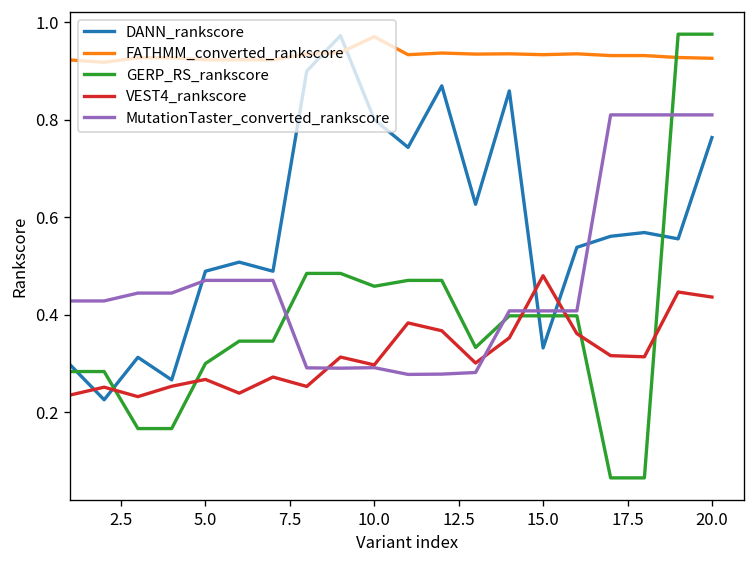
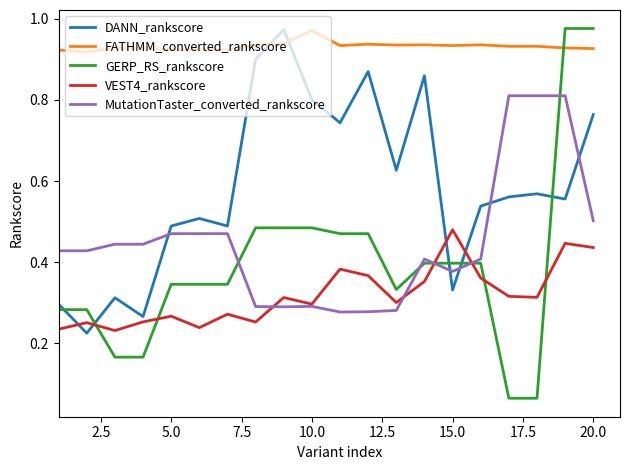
GERP_RS_rankscore, 5.0: 0.30 -> 0.35
GERP_RS_rankscore, 10.0: 0.46 -> 0.48
MutationTaster_converted_rankscore, 15.0: 0.41 -> 0.38
MutationTaster_converted_rankscore, 20.0: 0.81 -> 0.50
